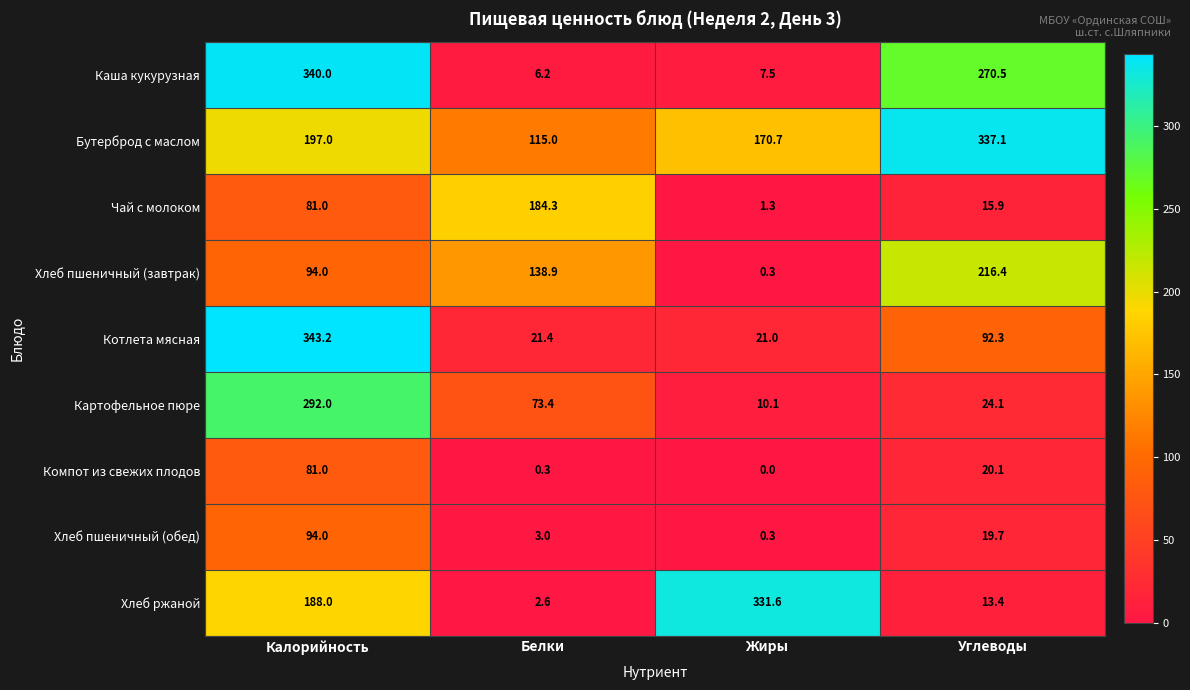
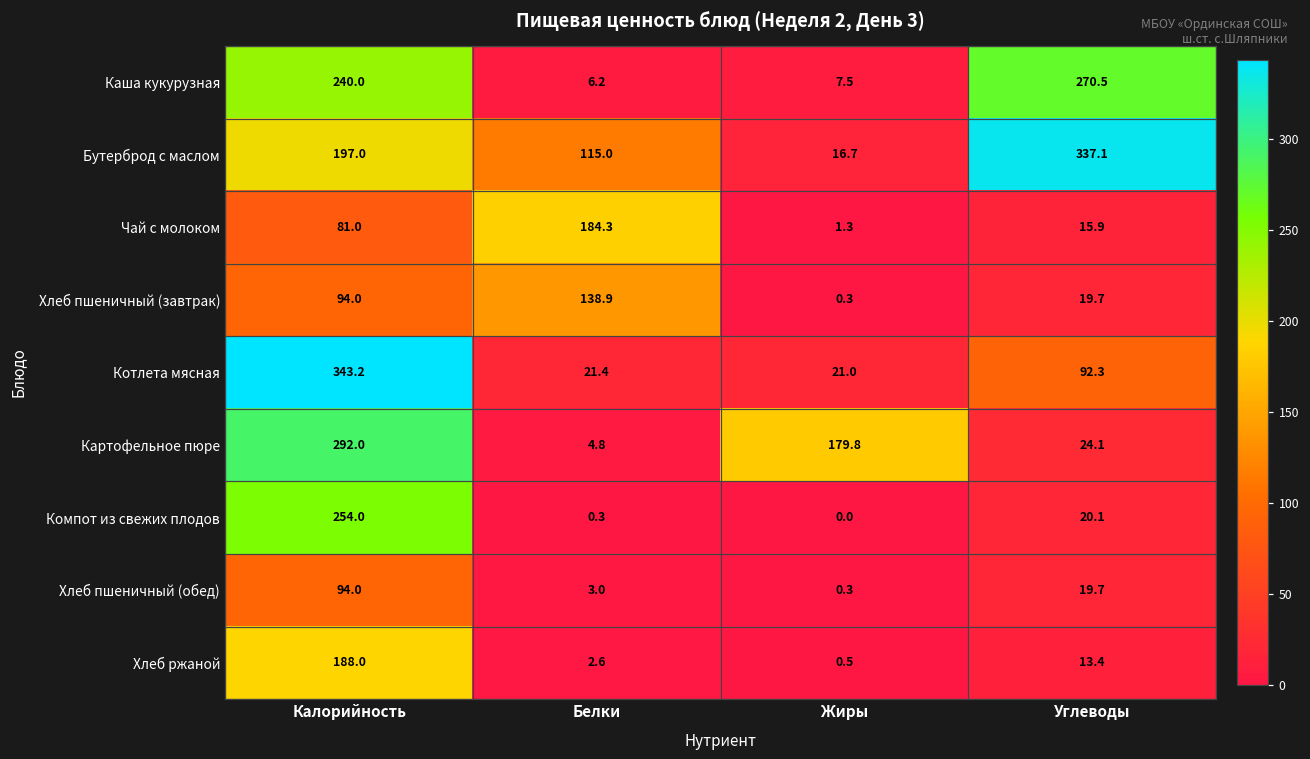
Каша кукурузная, Калорийность: 340.0 -> 240.0
Бутерброд с маслом, Жиры: 170.7 -> 16.7
Хлеб пшеничный (завтрак), Углеводы: 216.4 -> 19.7
Картофельное пюре, Белки: 73.4 -> 4.8
Картофельное пюре, Жиры: 10.1 -> 179.8
Компот из свежих плодов, Калорийность: 81.0 -> 254.0
Хлеб ржаной, Жиры: 331.6 -> 0.5
